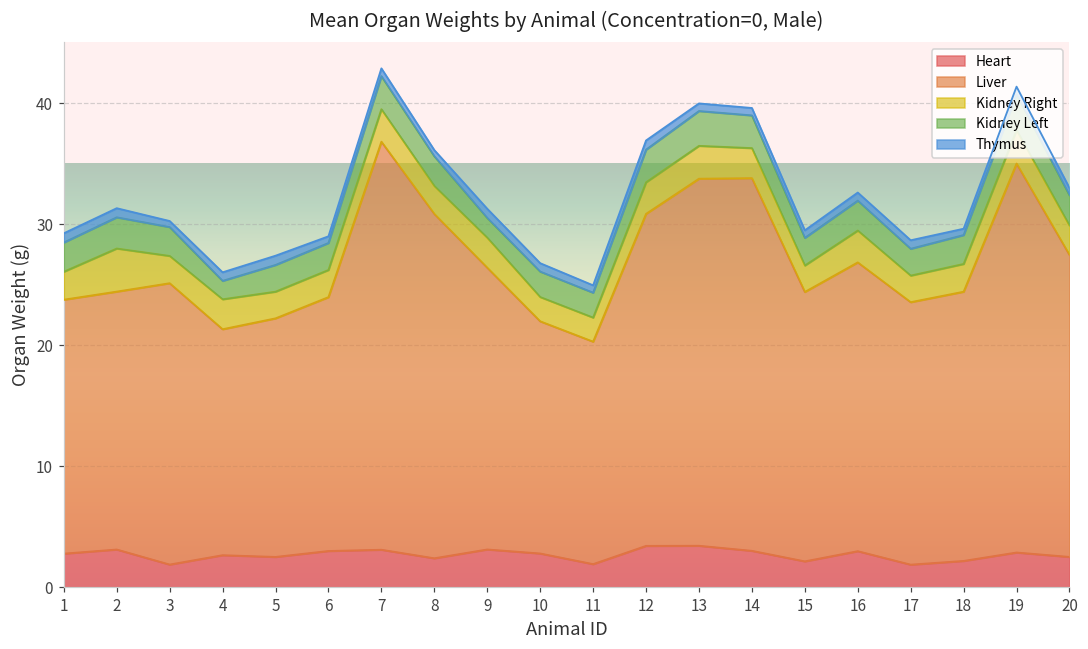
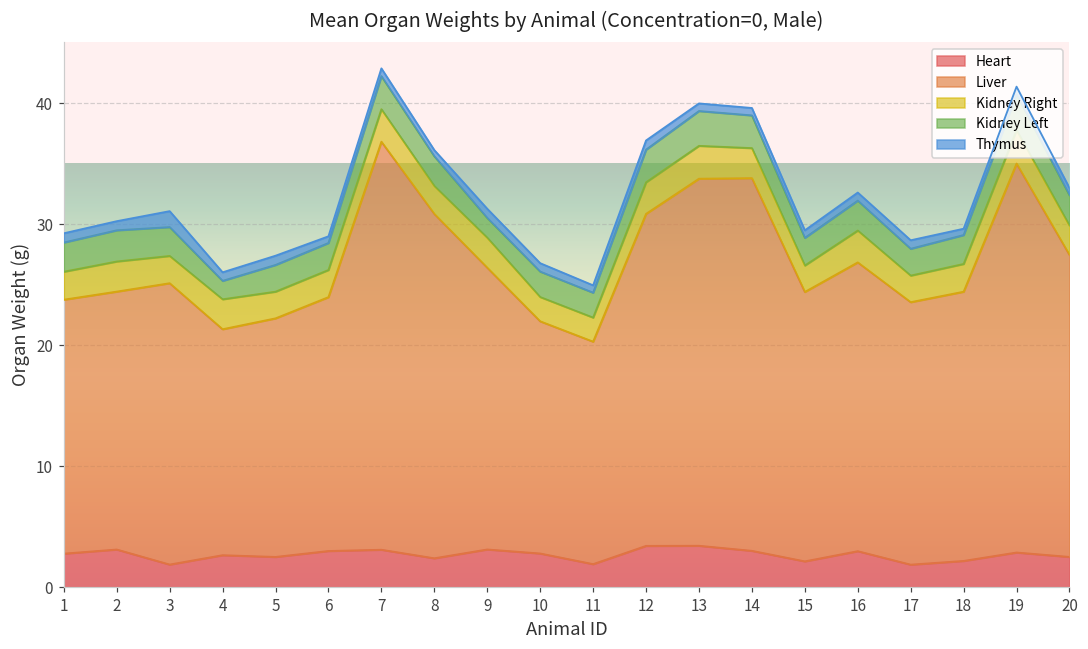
Kidney Right, 2: 3.6 -> 2.5
Thymus, 3: 0.5 -> 1.3
